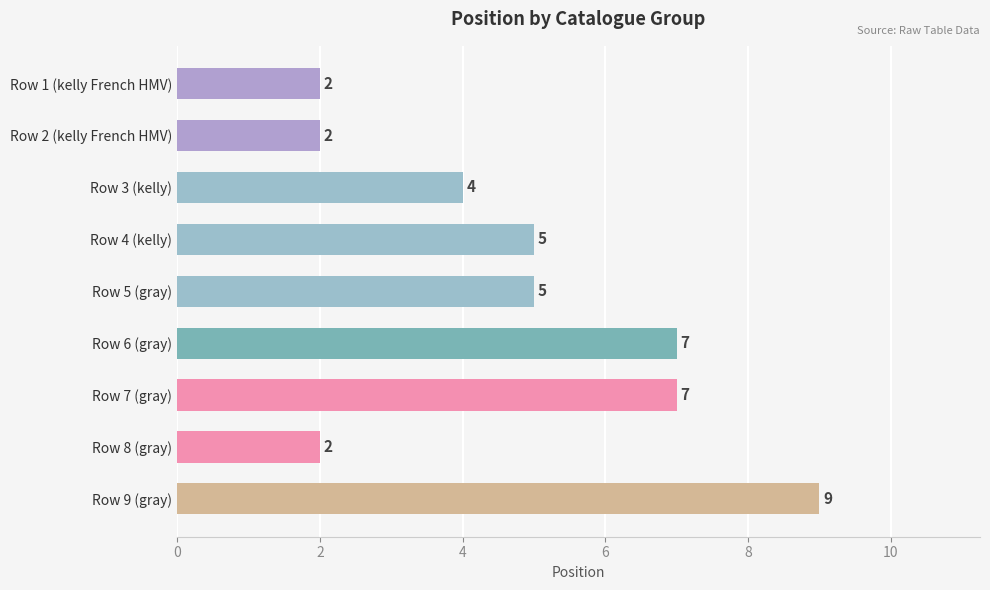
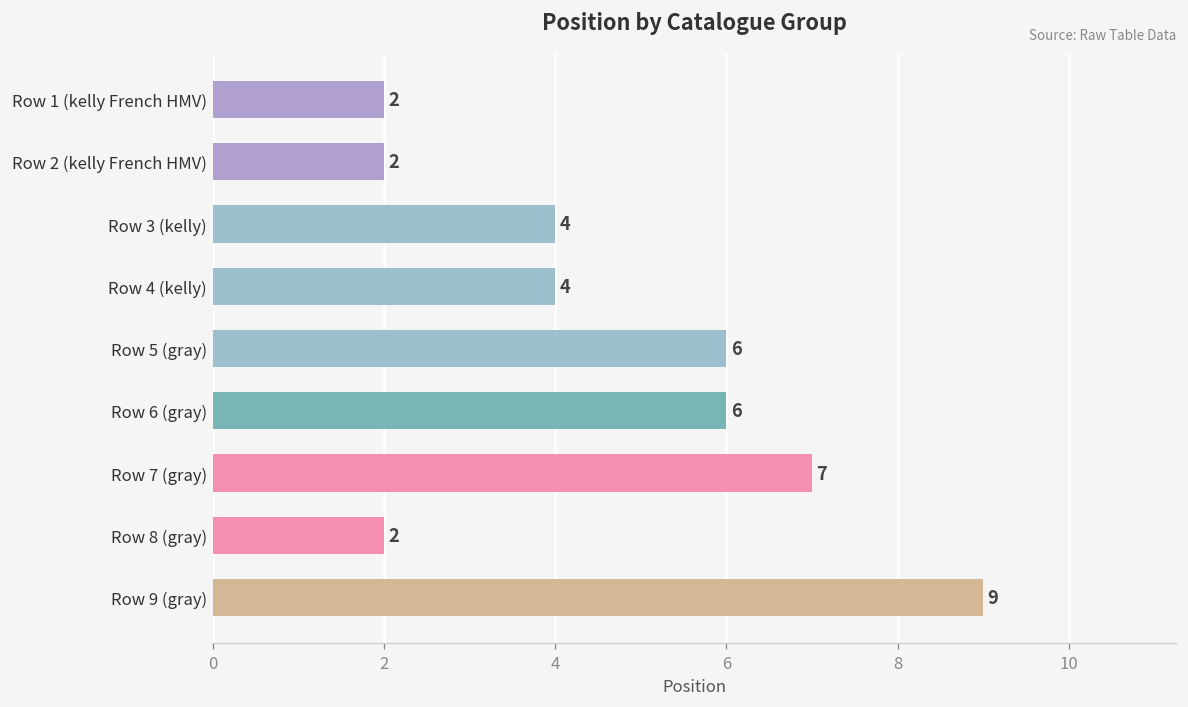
Row 4 (kelly): 5 -> 4
Row 5 (gray): 5 -> 6
Row 6 (gray): 7 -> 6
